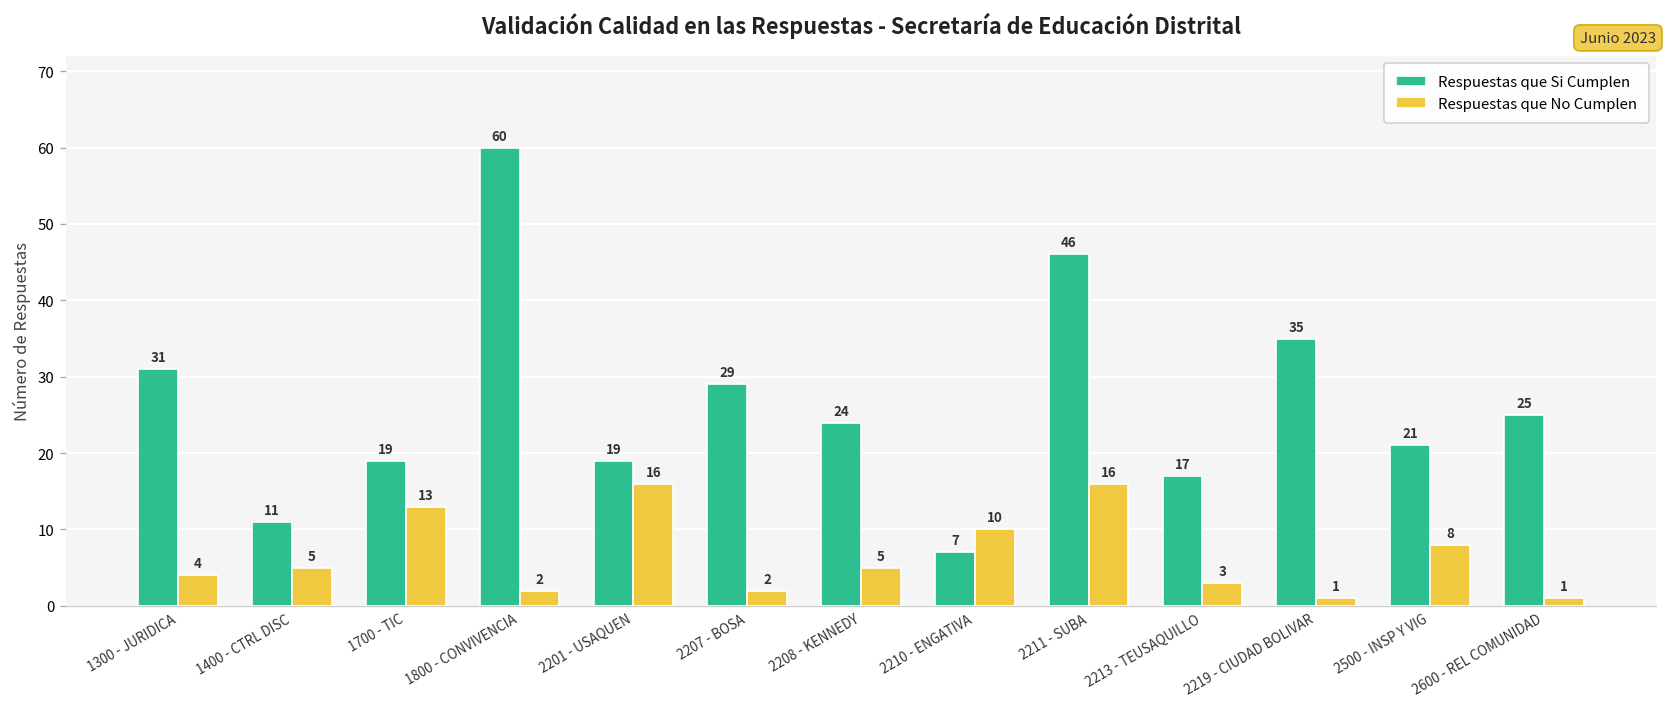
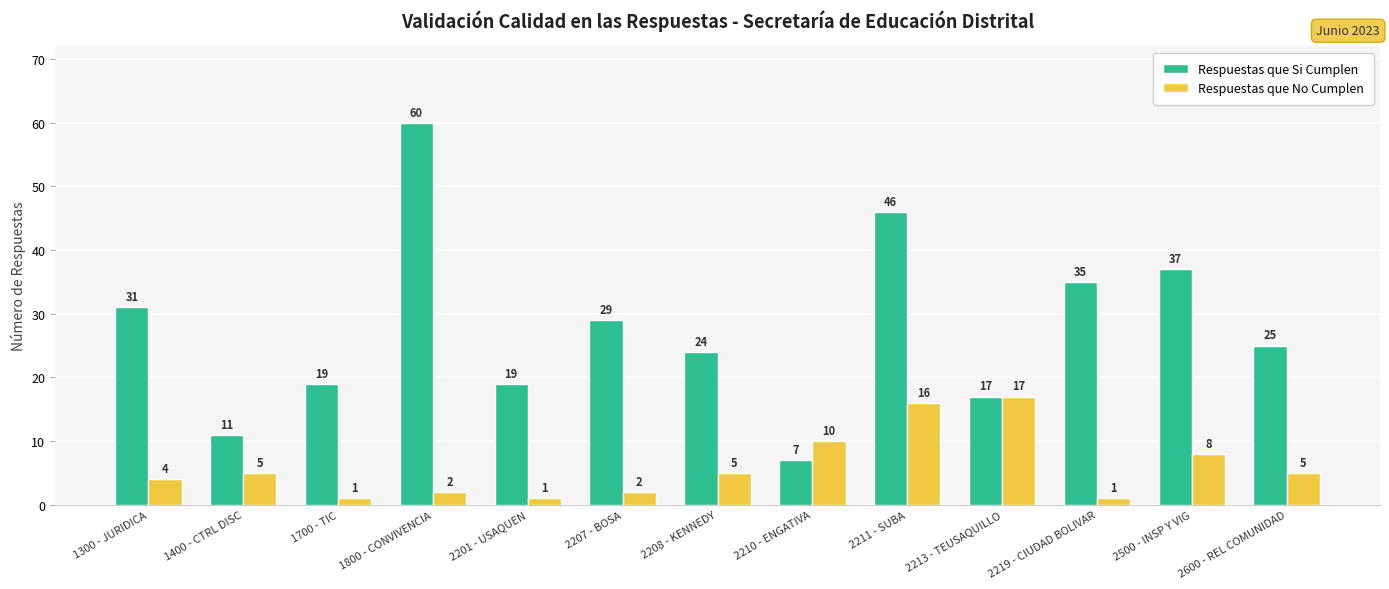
Respuestas que No Cumplen, 1700 - TIC: 13 -> 1
Respuestas que No Cumplen, 2201 - USAQUEN: 16 -> 1
Respuestas que No Cumplen, 2213 - TEUSAQUILLO: 3 -> 17
Respuestas que Si Cumplen, 2500 - INSP Y VIG: 21 -> 37
Respuestas que No Cumplen, 2600 - REL COMUNIDAD: 1 -> 5
